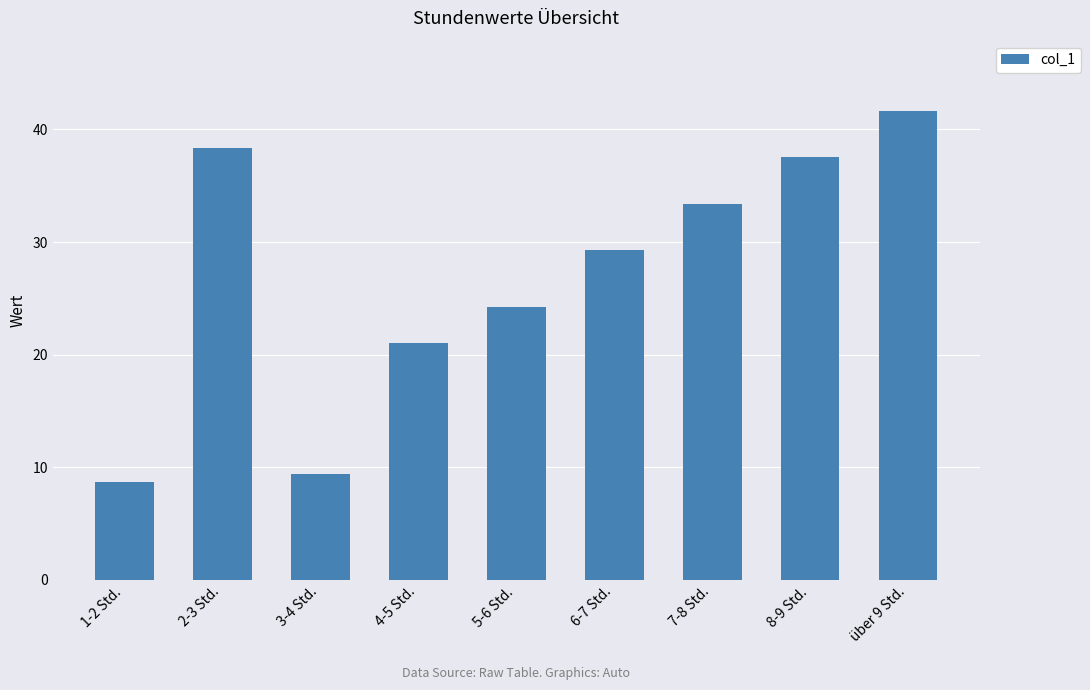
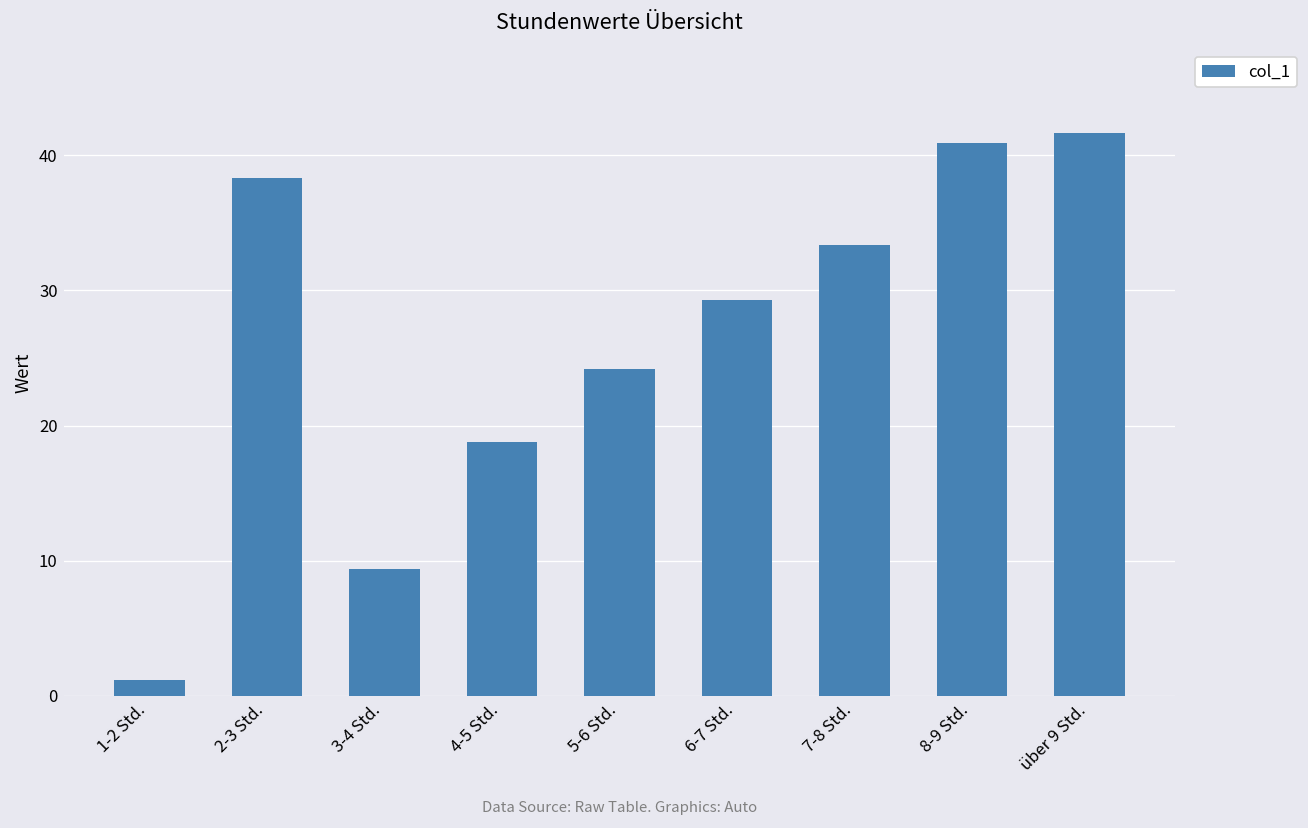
1-2 Std.: 8.7 -> 1.2
4-5 Std.: 21.1 -> 18.8
8-9 Std.: 37.5 -> 40.9
